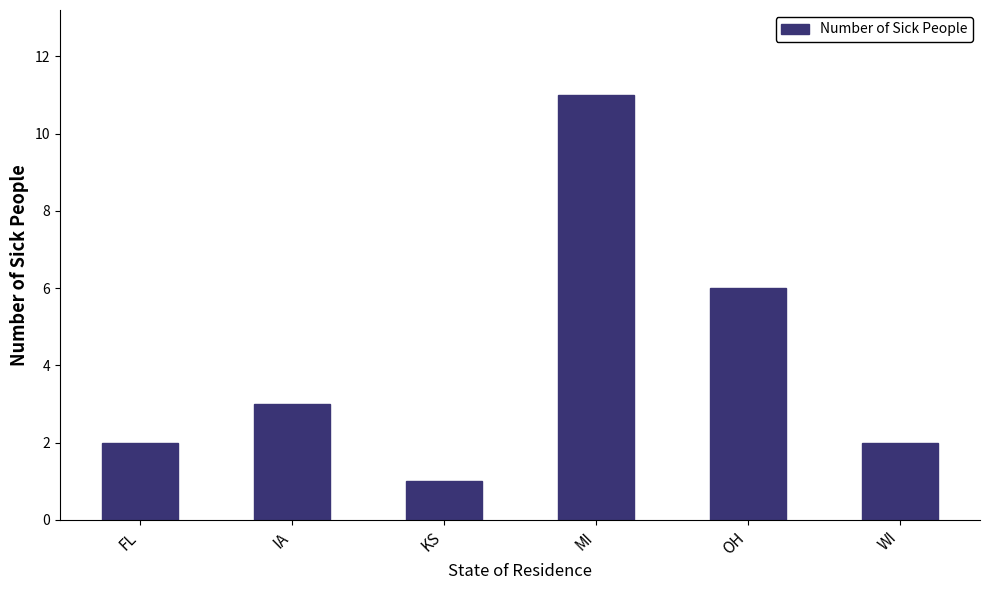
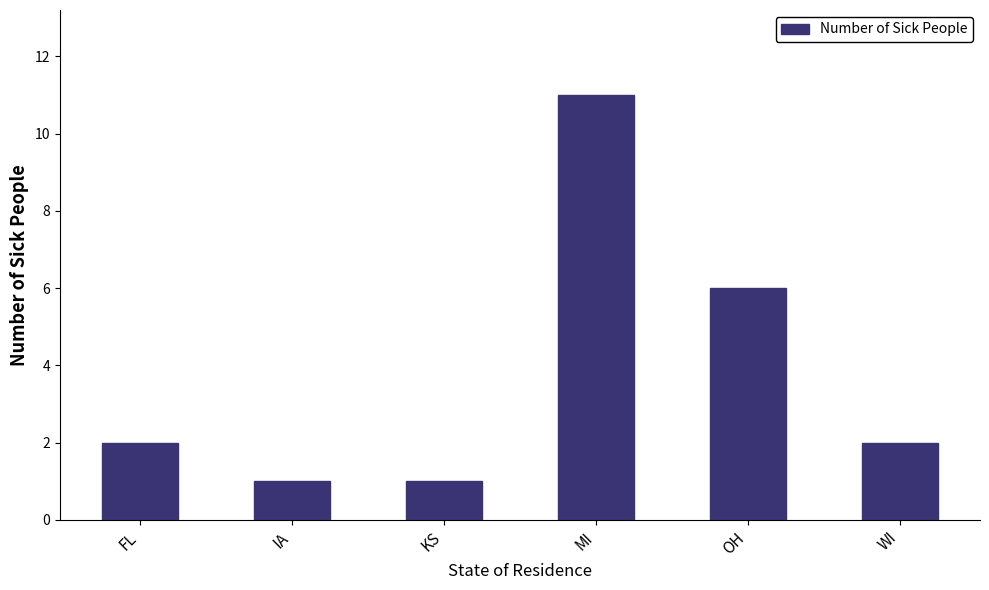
IA: 3 -> 1
